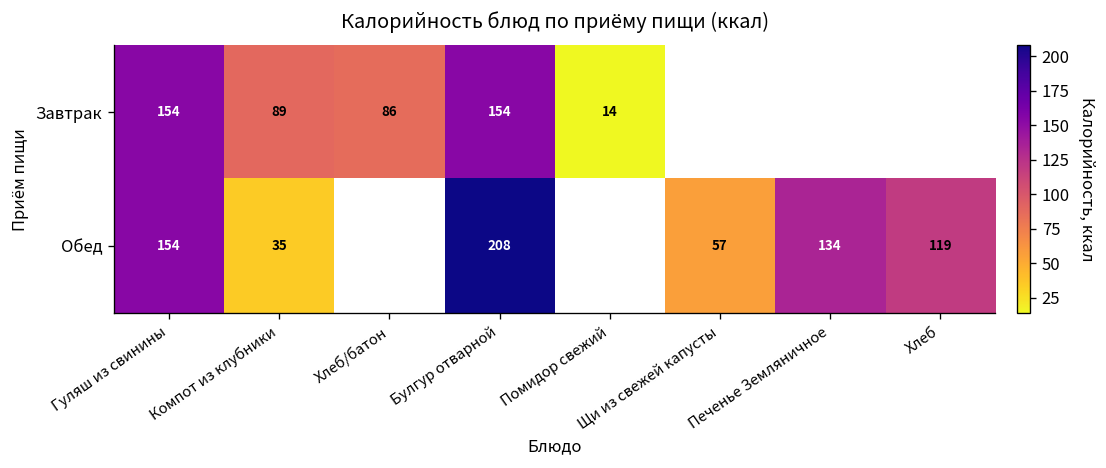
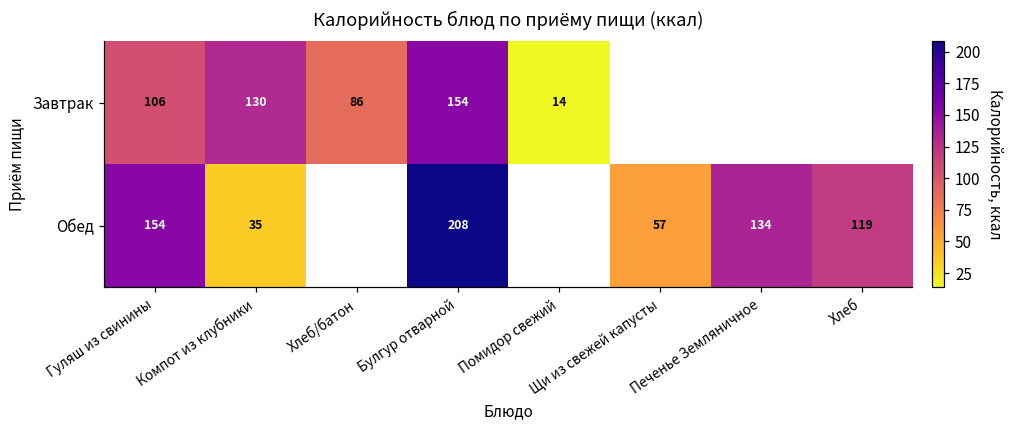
Завтрак, Гуляш из свинины: 154 -> 106
Завтрак, Компот из клубники: 89 -> 130
